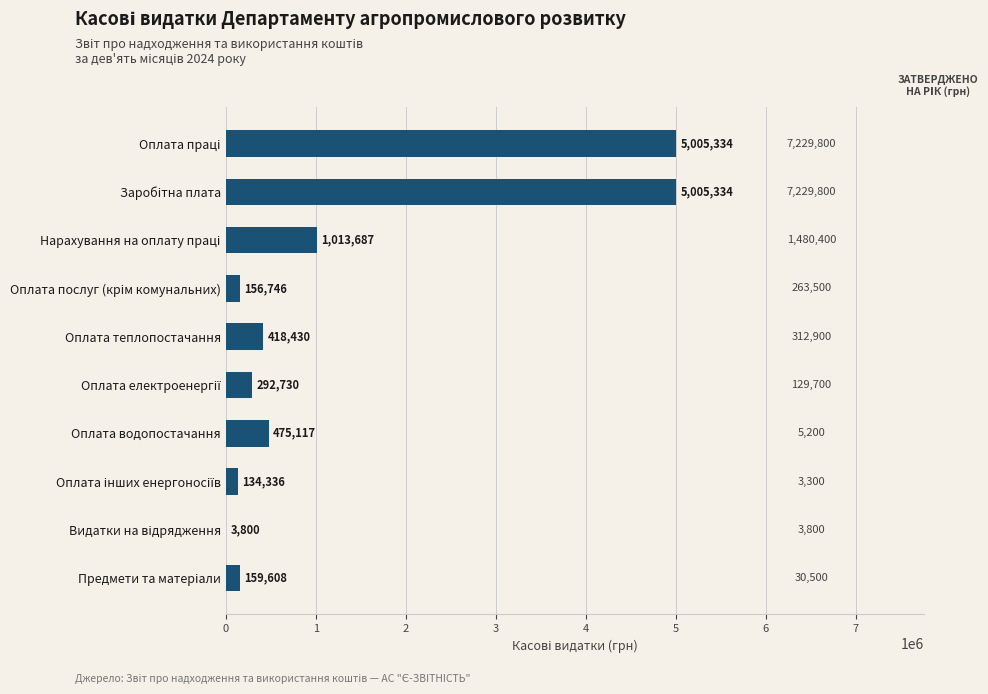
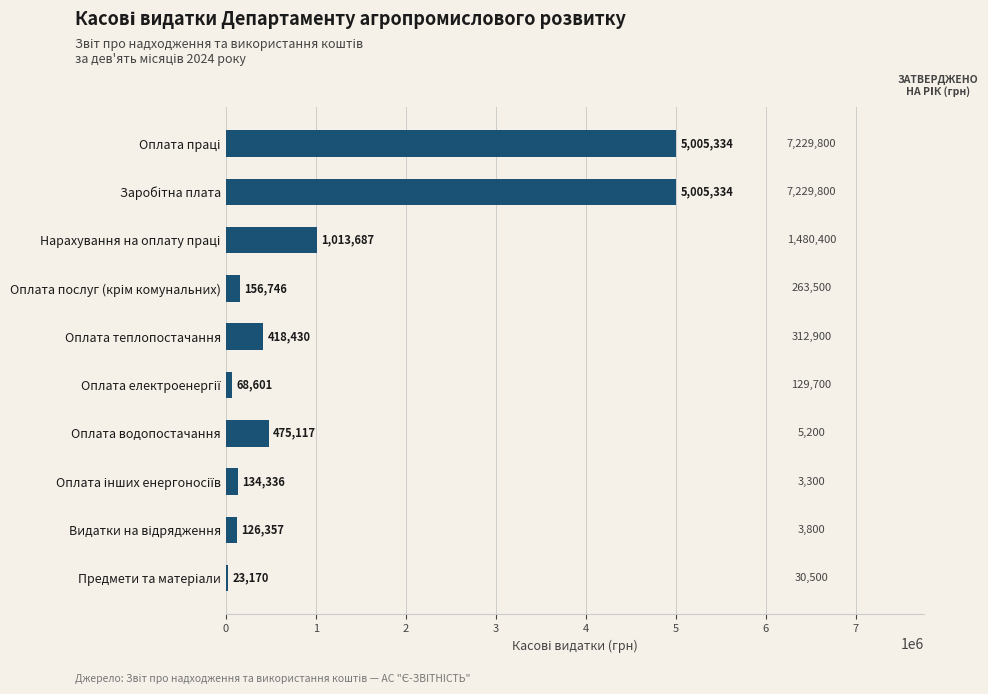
Оплата електроенергії: 292,730 -> 68,601
Видатки на відрядження: 3,800 -> 126,357
Предмети та матеріали: 159,608 -> 23,170
